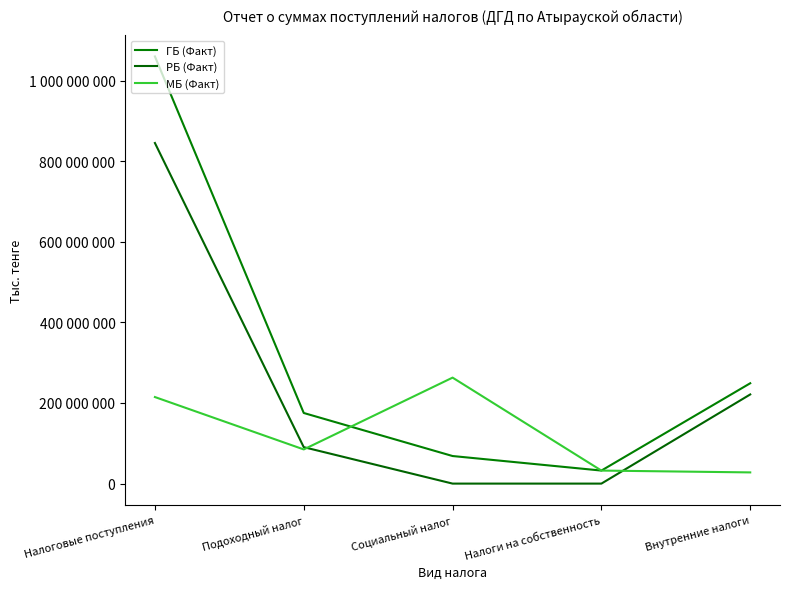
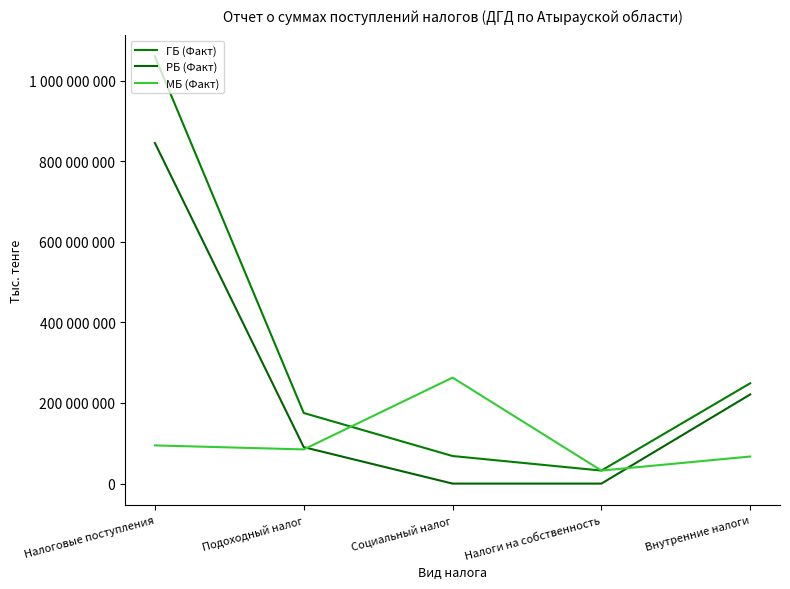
МБ (Факт), Налоговые поступления: 210000000 -> 90000000
МБ (Факт), Внутренние налоги: 30000000 -> 70000000
